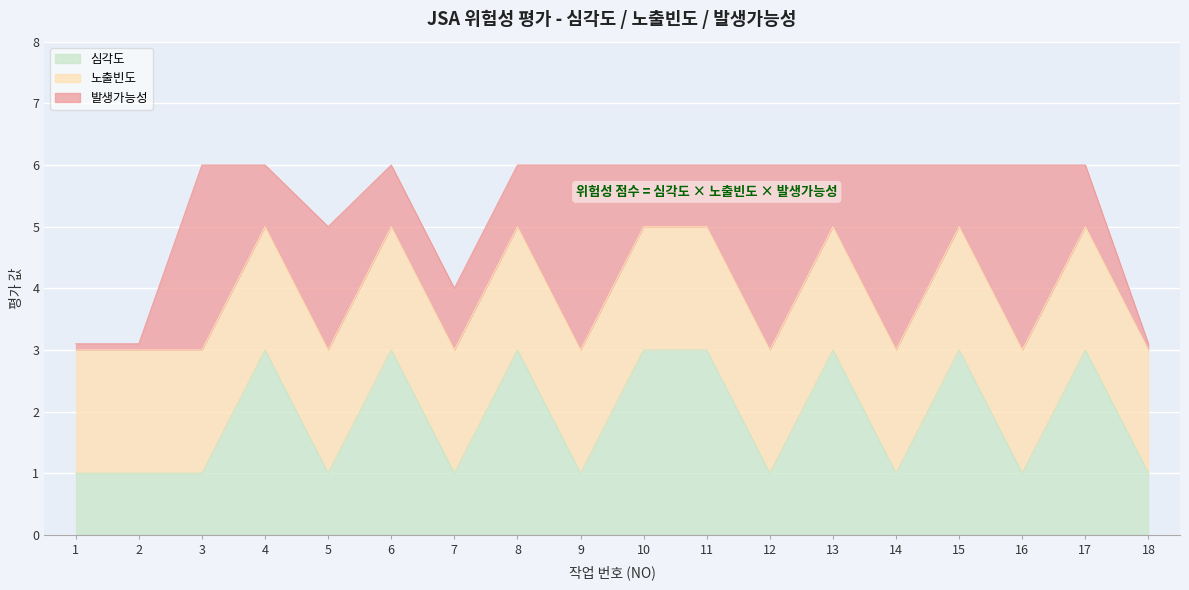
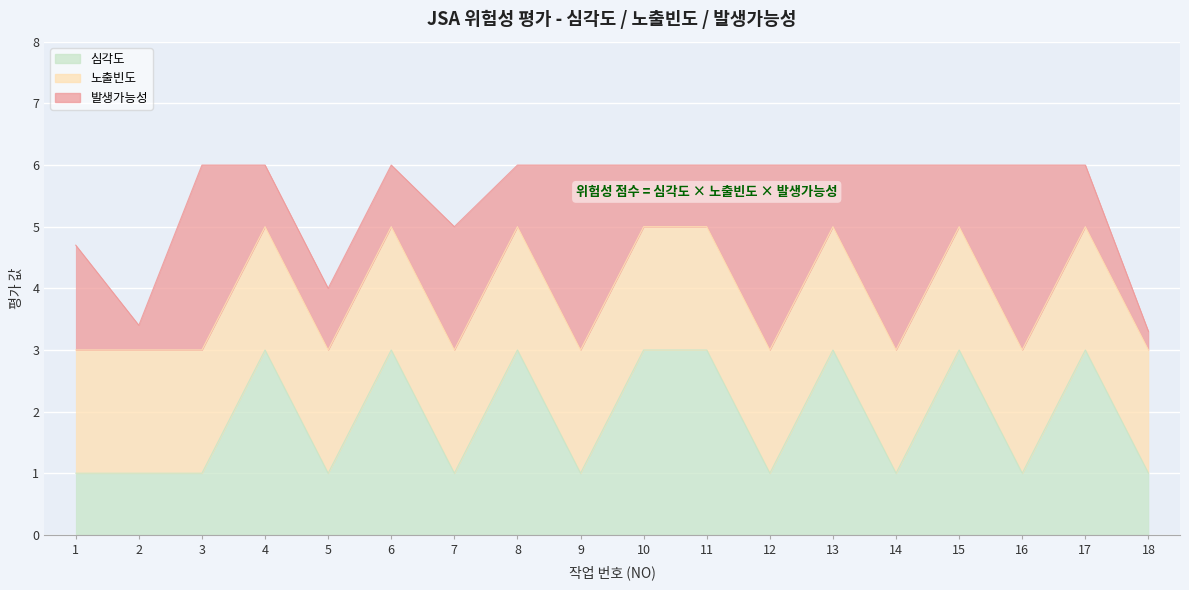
발생가능성, 1: 0.1 -> 1.7
발생가능성, 2: 0.1 -> 0.4
발생가능성, 5: 2 -> 1
발생가능성, 7: 1 -> 2
발생가능성, 18: 0.1 -> 0.3
